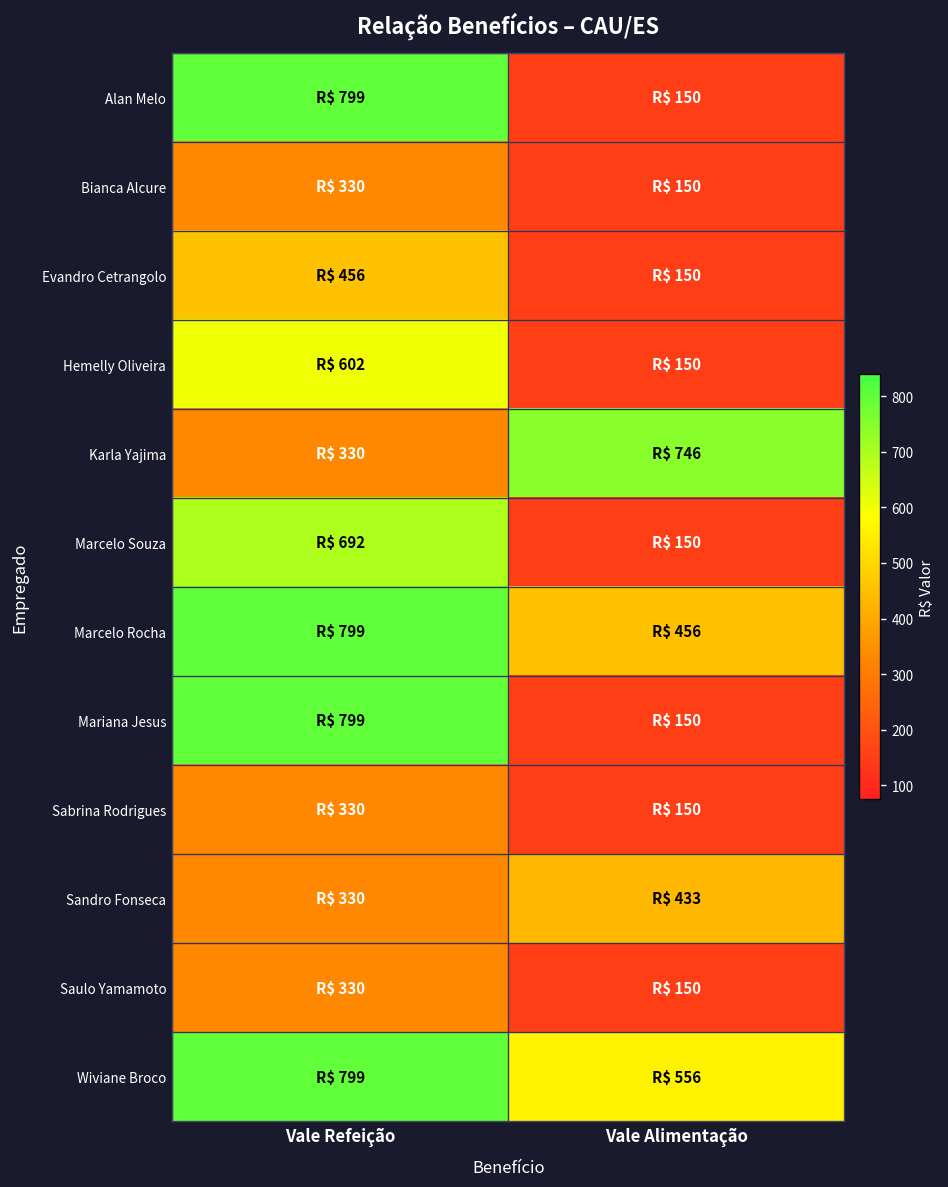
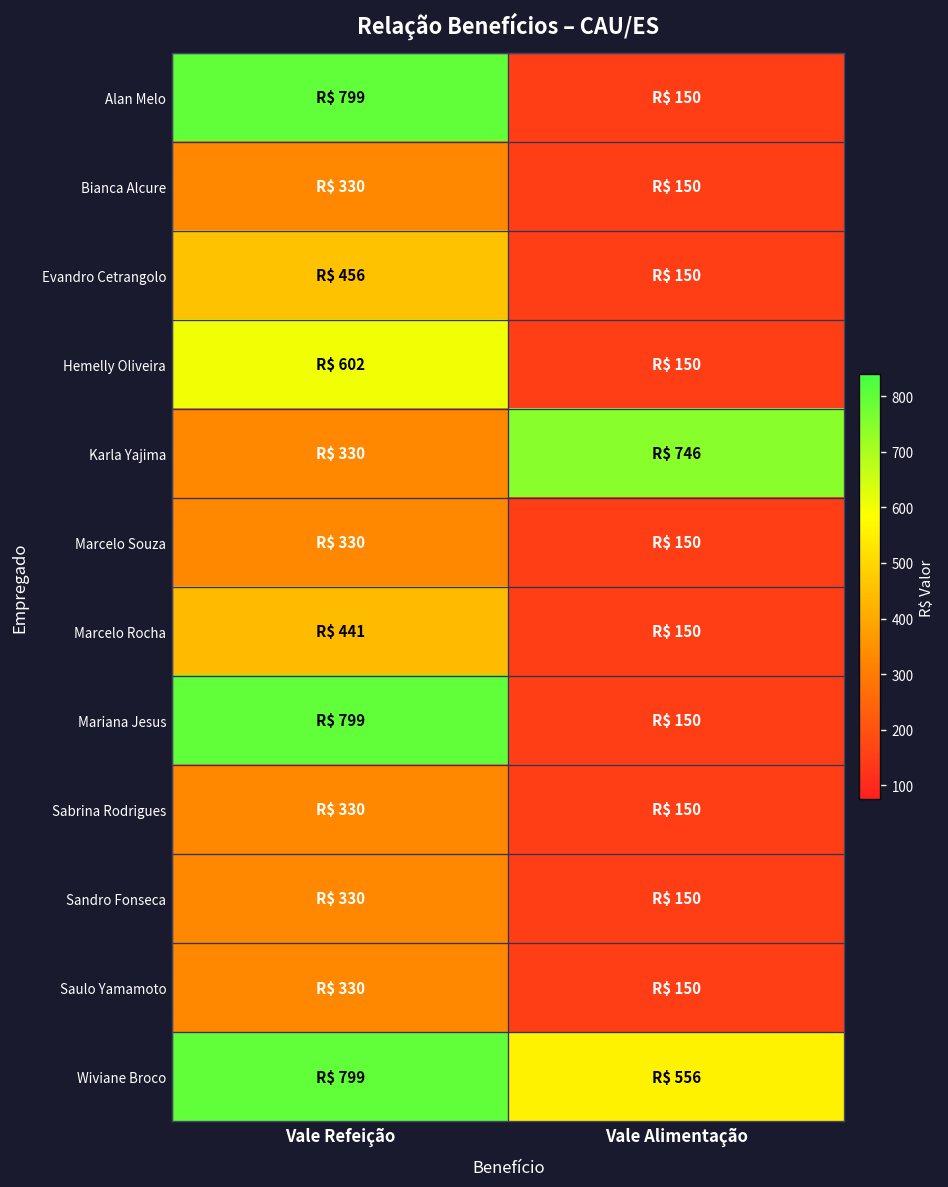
Marcelo Souza, Vale Refeição: 692 -> 330
Marcelo Rocha, Vale Refeição: 799 -> 441
Marcelo Rocha, Vale Alimentação: 456 -> 150
Sandro Fonseca, Vale Alimentação: 433 -> 150
